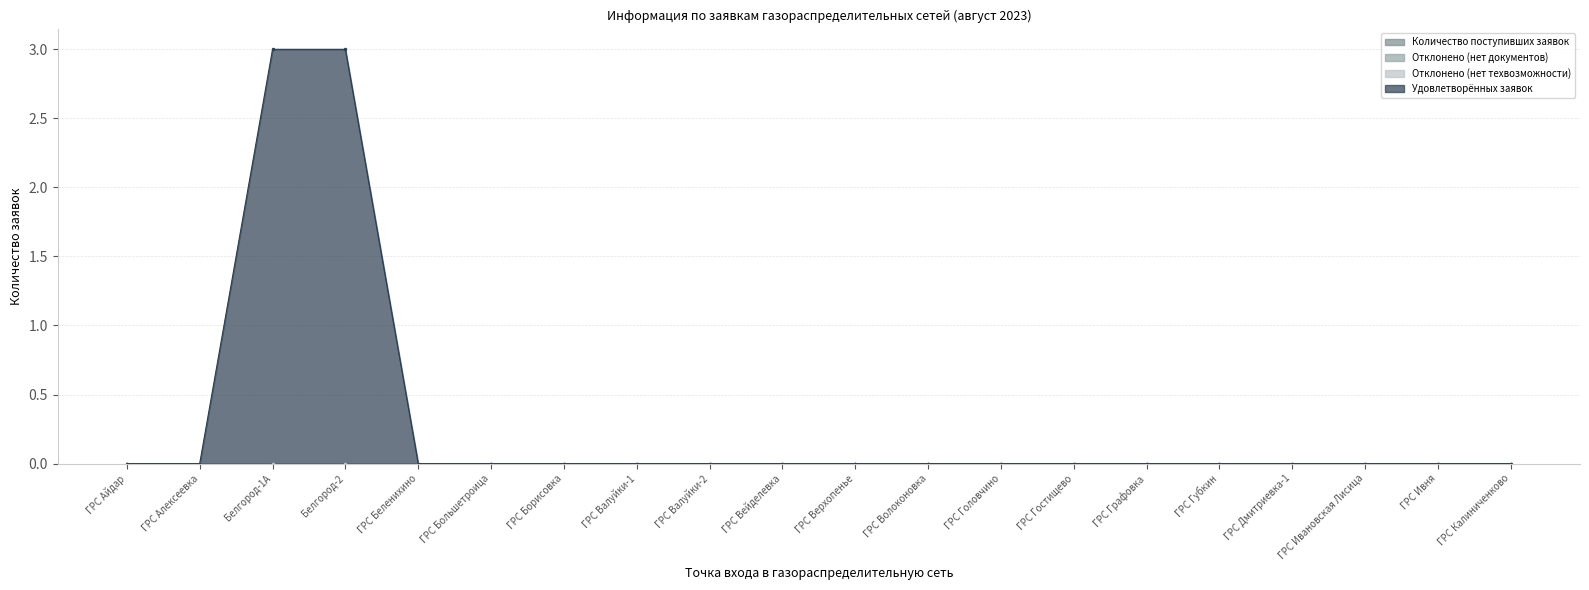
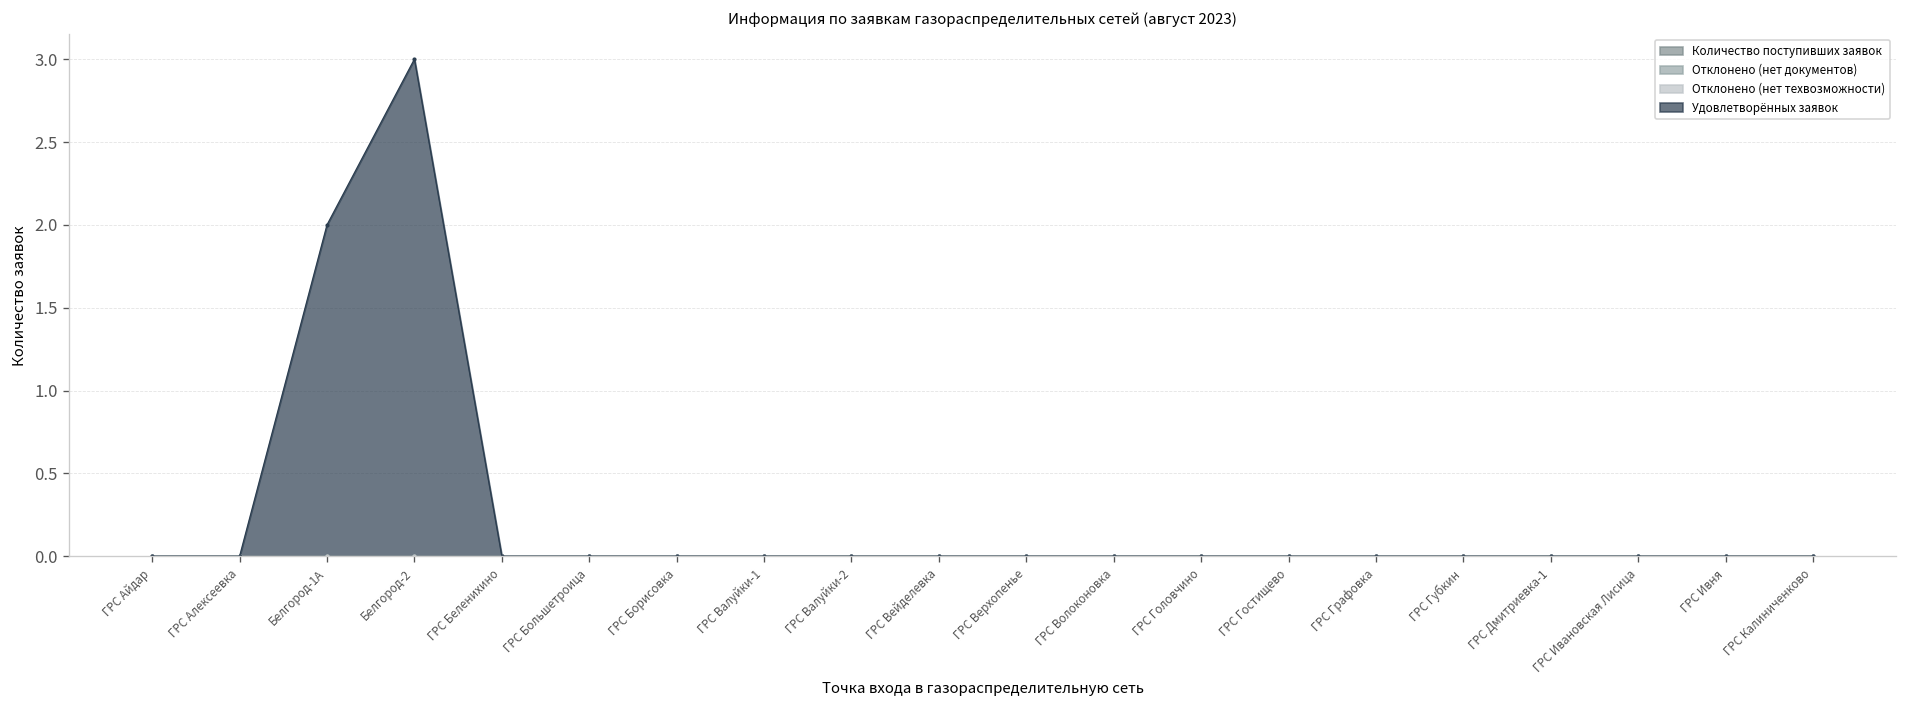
Удовлетворённых заявок, Белгород-1А: 3 -> 2
